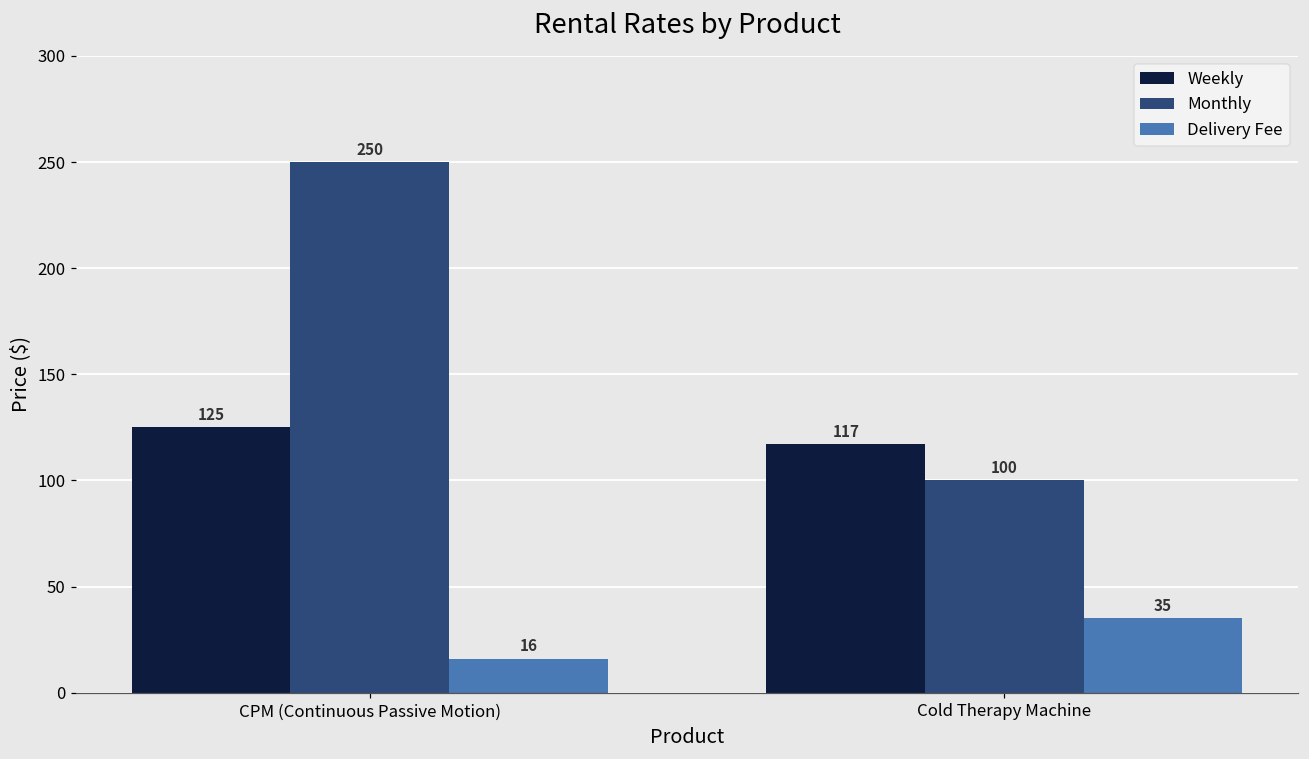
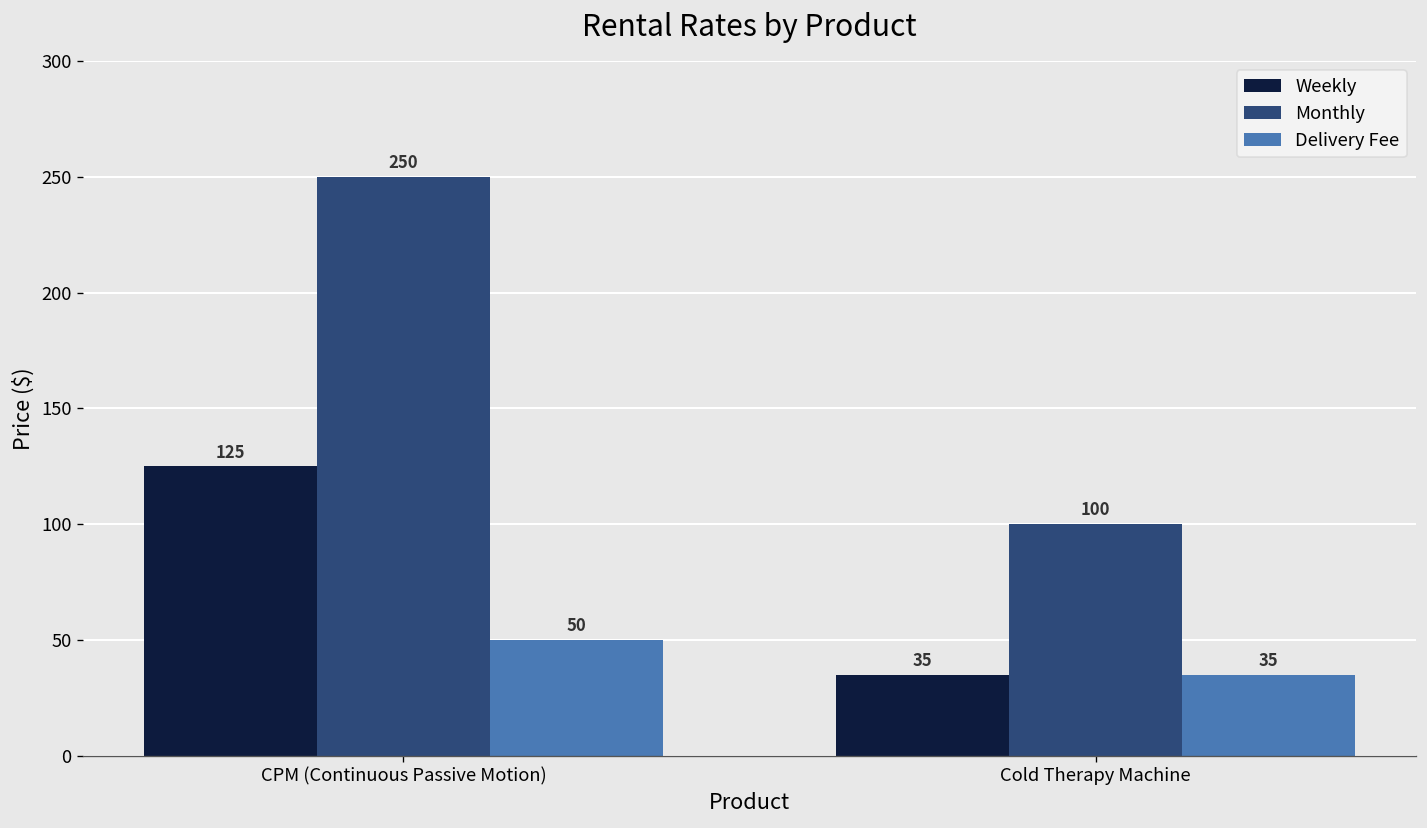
Delivery Fee, CPM (Continuous Passive Motion): 16 -> 50
Weekly, Cold Therapy Machine: 117 -> 35
